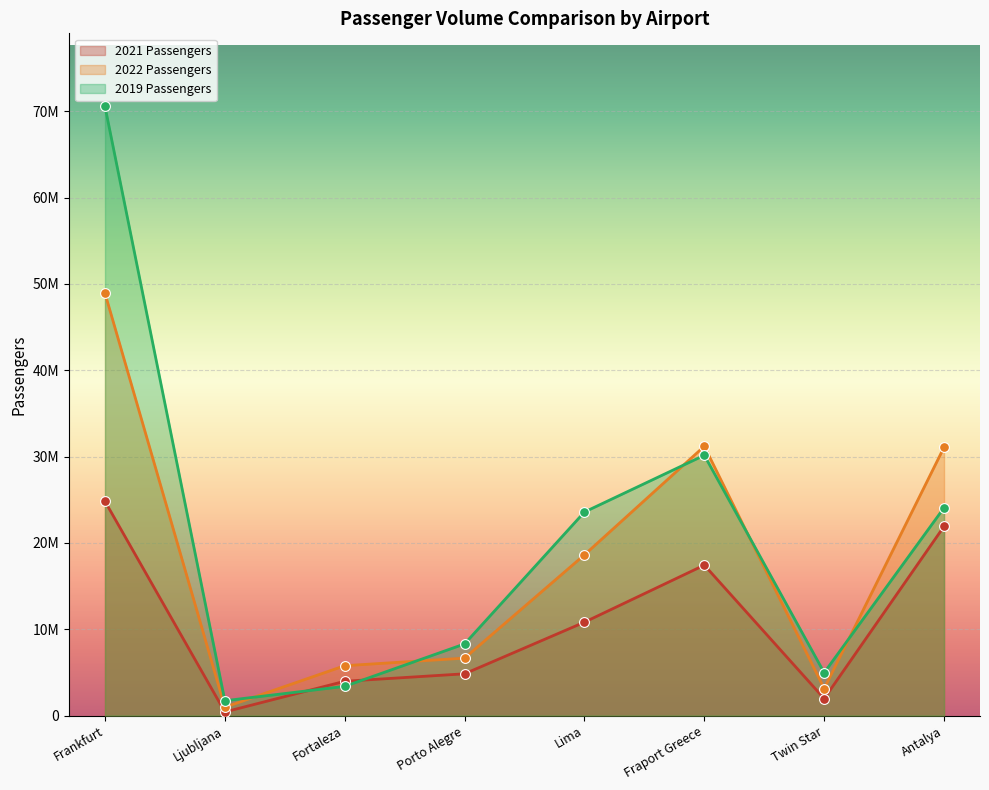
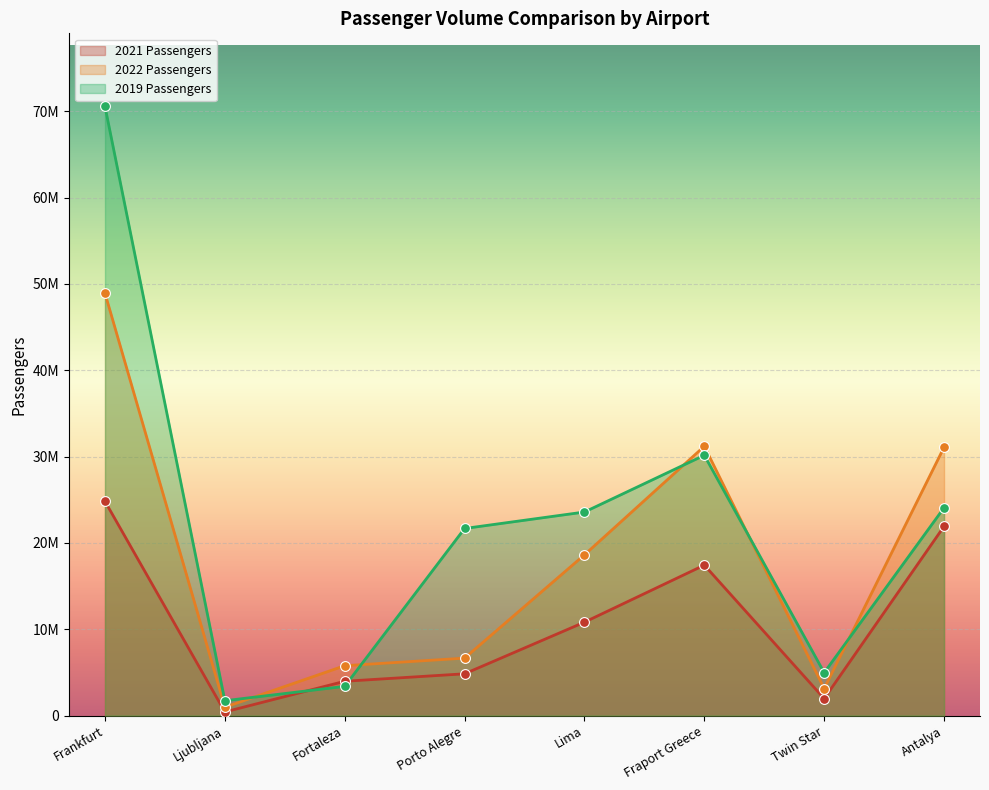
2019 Passengers, Porto Alegre: 8000000 -> 22000000
